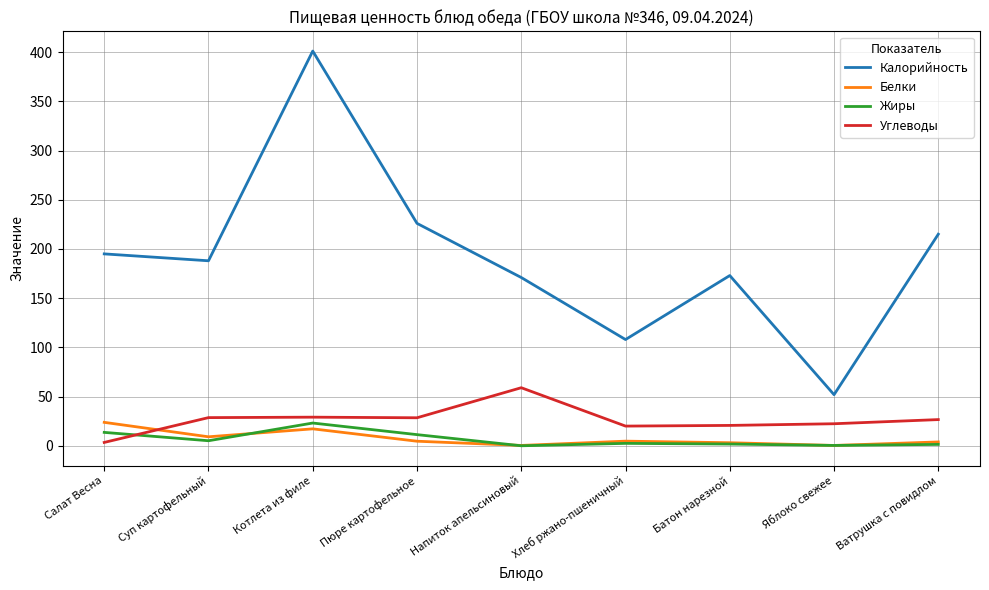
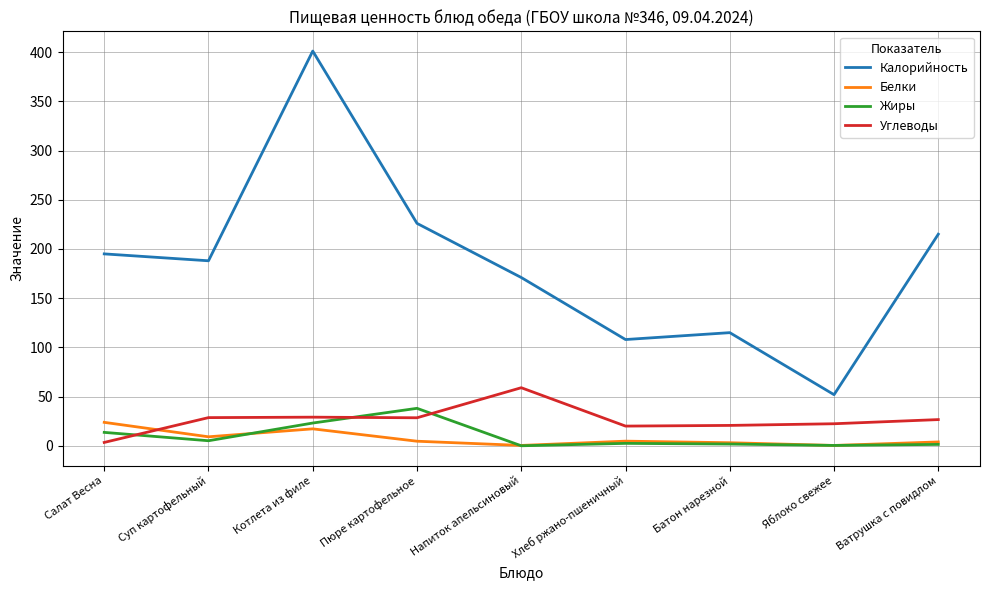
Жиры, Пюре картофельное: 10 -> 40
Калорийность, Батон нарезной: 170 -> 120
